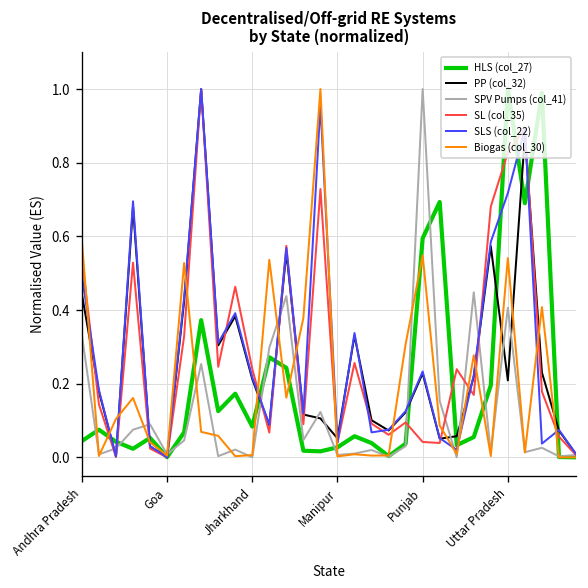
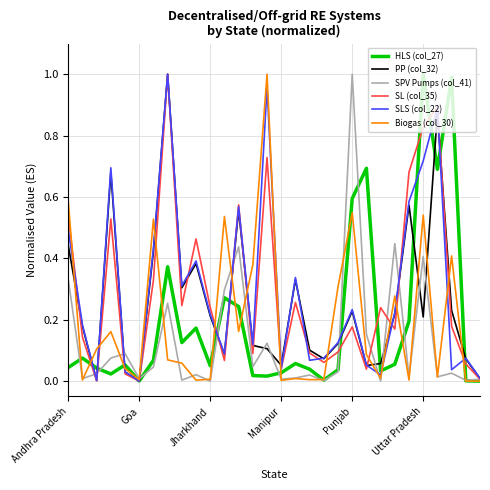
HLS (col_27), Jharkhand: 0.08 -> 0.05
SL (col_35), Punjab: 0.04 -> 0.18
